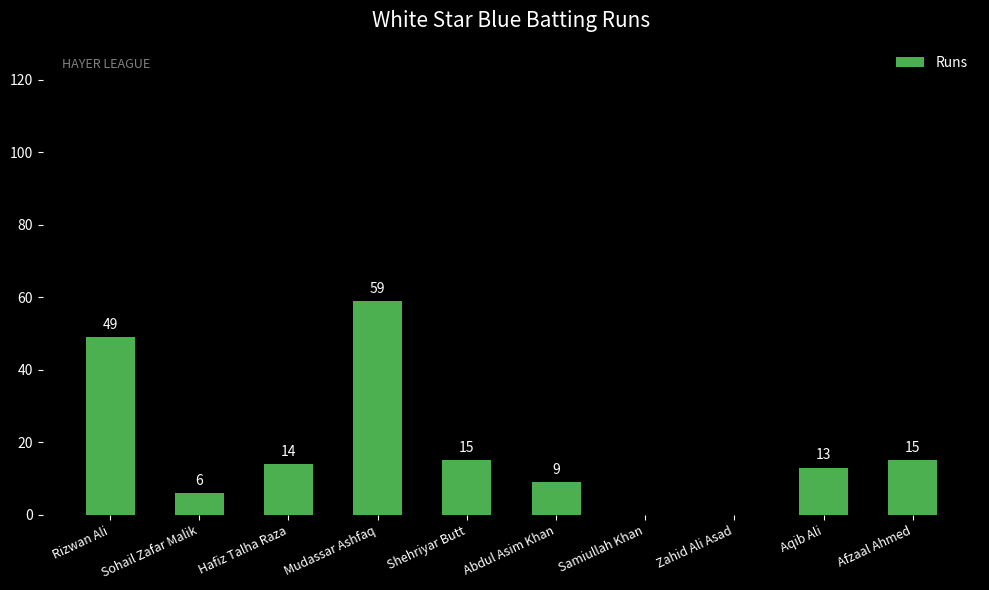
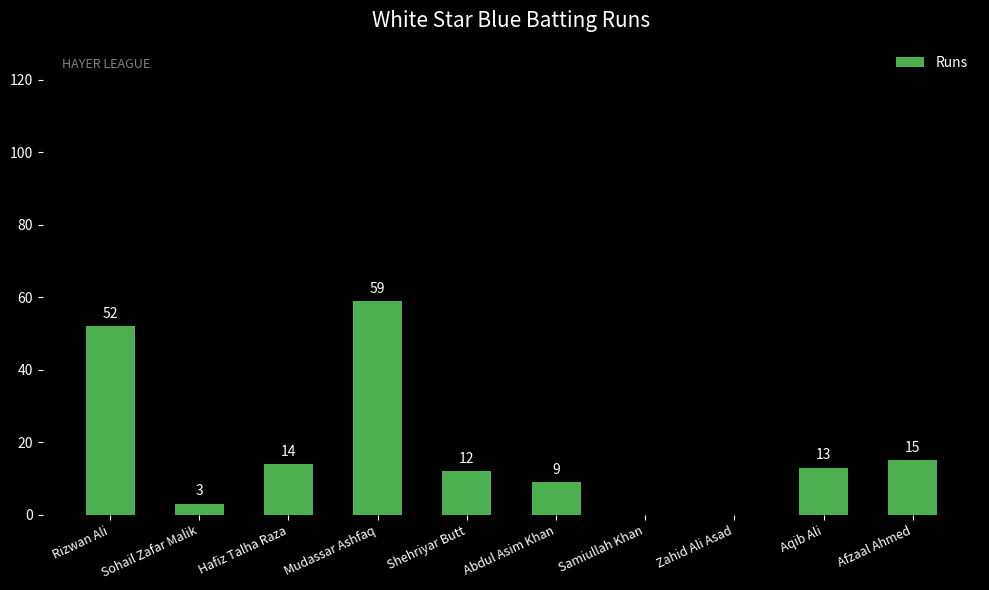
Rizwan Ali: 49 -> 52
Sohail Zafar Malik: 6 -> 3
Shehriyar Butt: 15 -> 12
